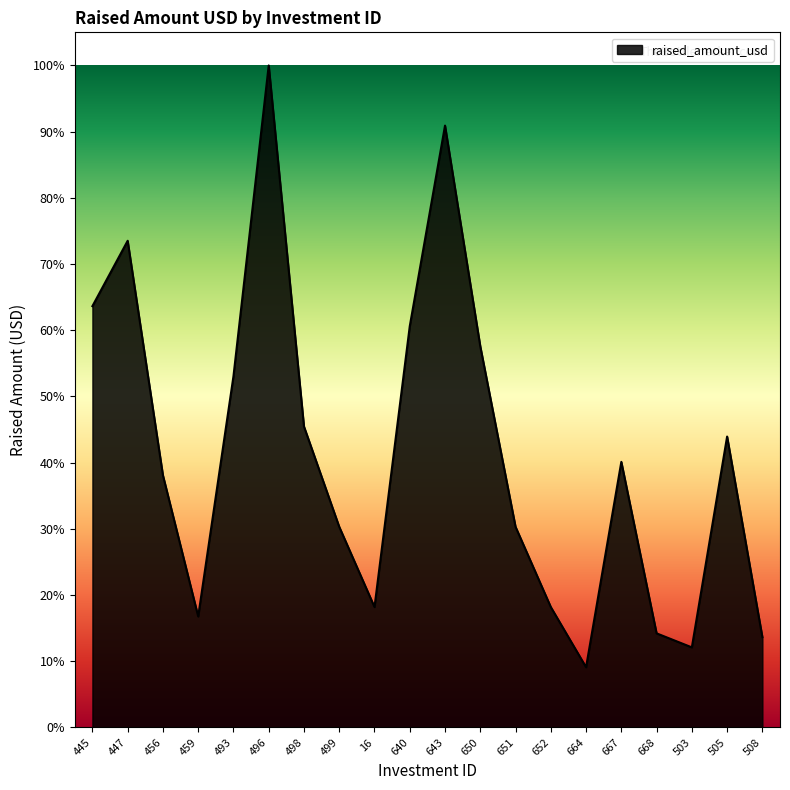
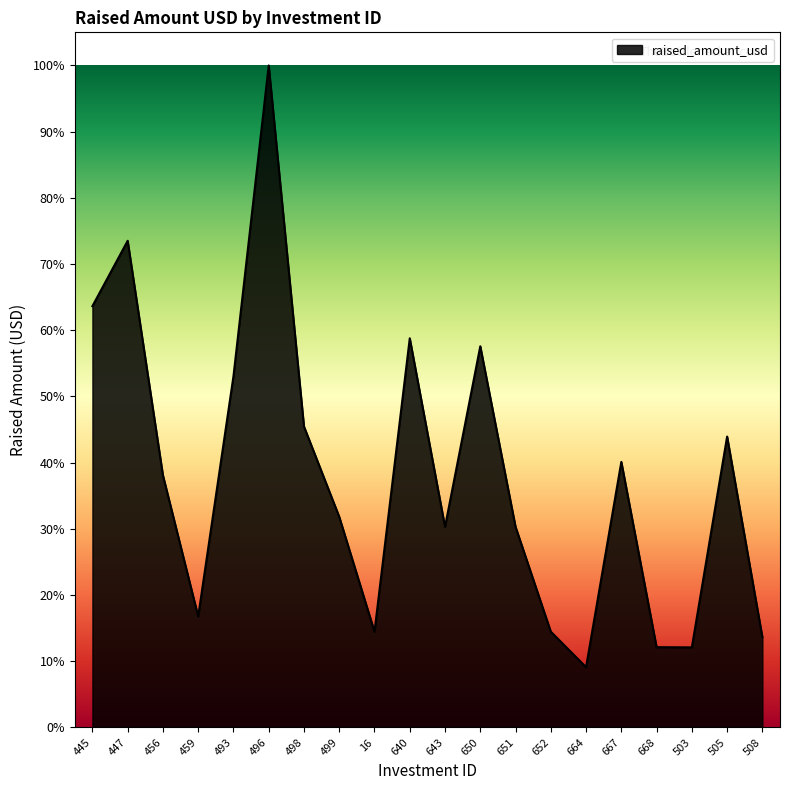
499: 30% -> 32%
16: 18% -> 14%
640: 61% -> 59%
643: 91% -> 30%
652: 18% -> 14%
668: 14% -> 12%
